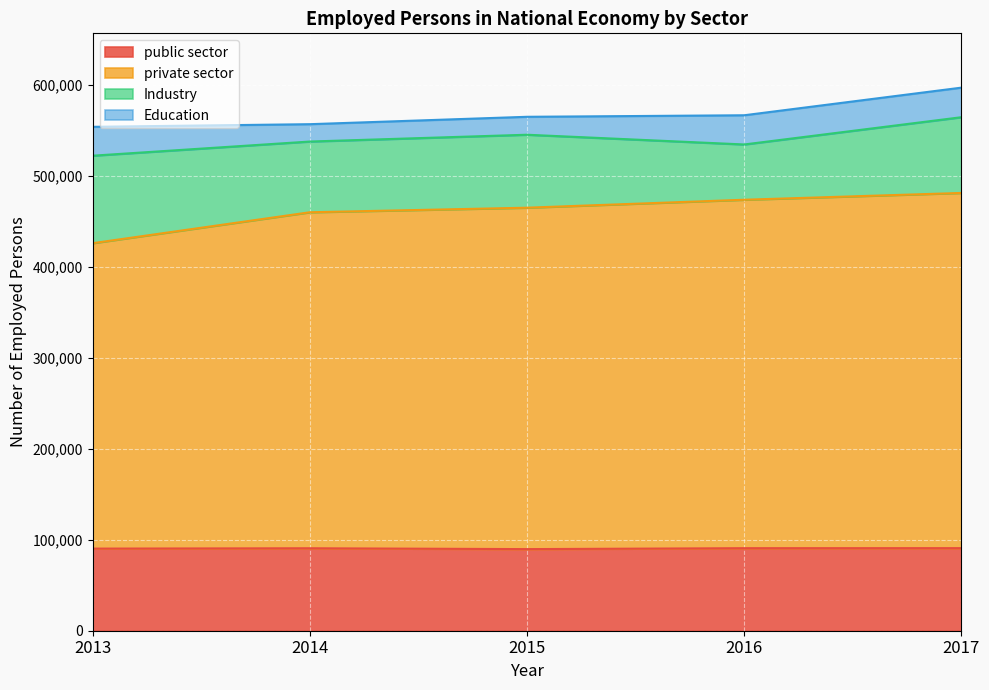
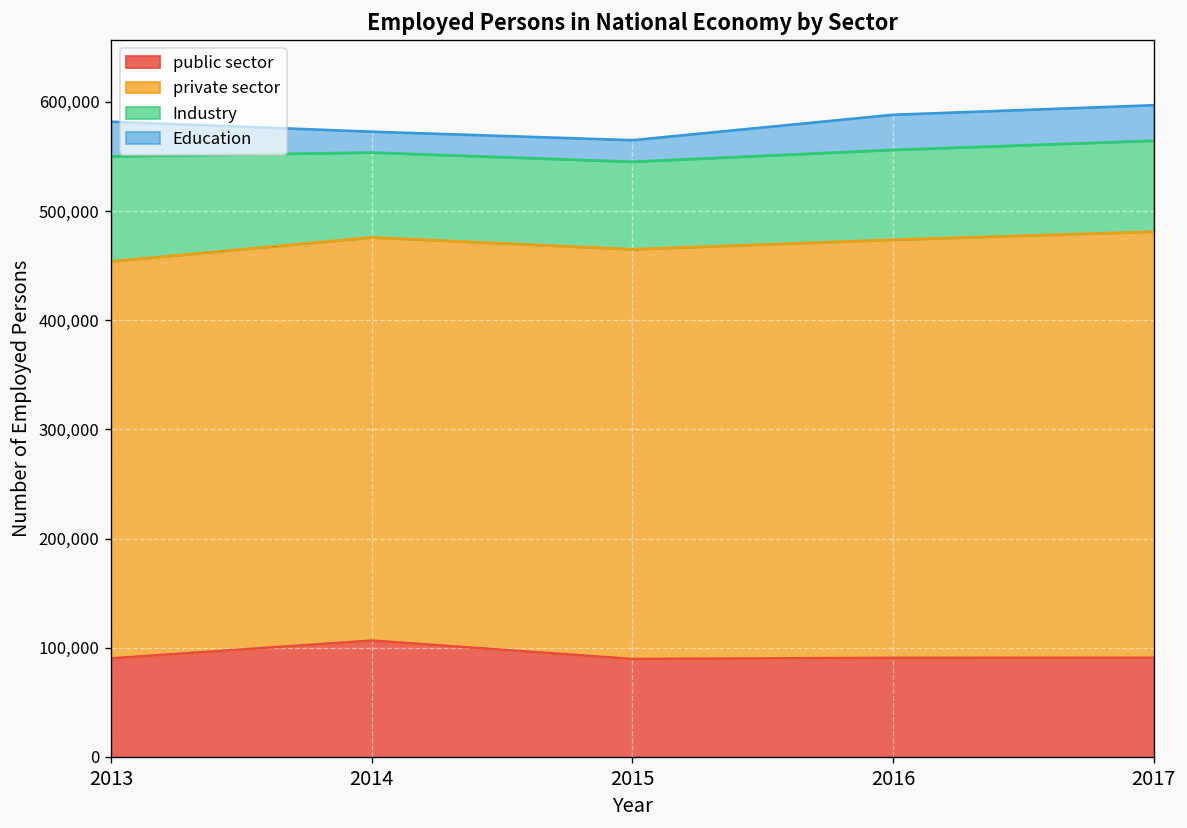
private sector, 2013: 340,000 -> 360,000
public sector, 2014: 90,000 -> 110,000
Industry, 2016: 60,000 -> 80,000
